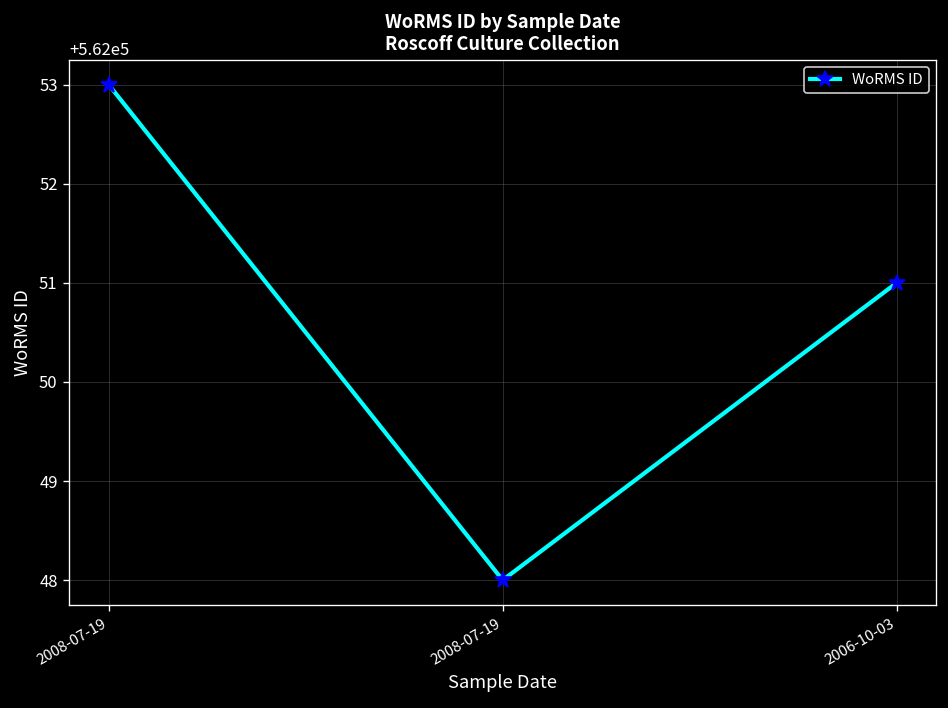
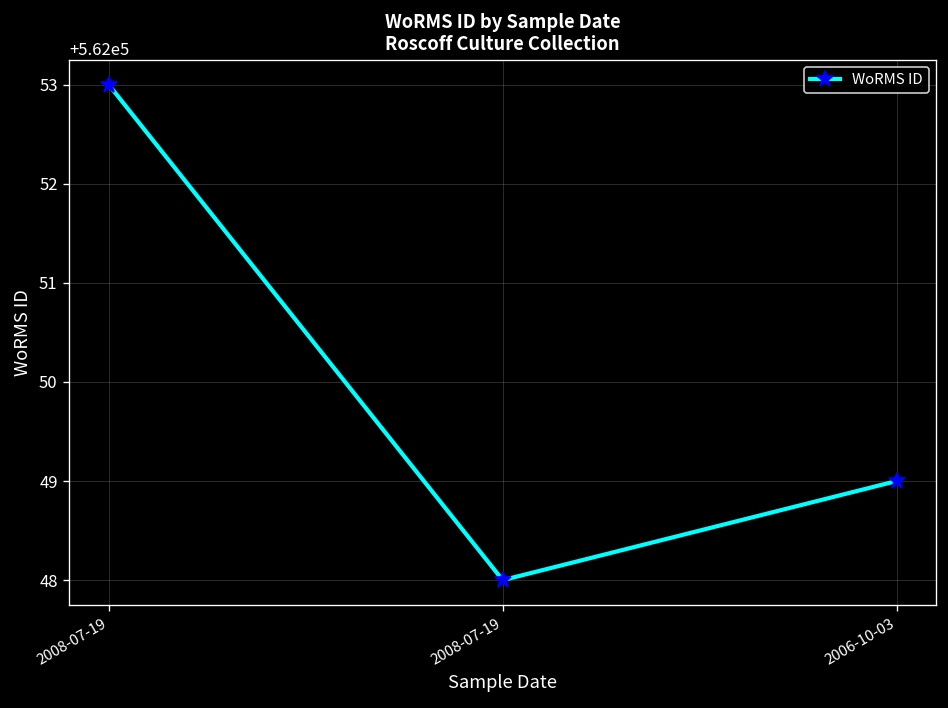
2006-10-03: 562051 -> 562049
